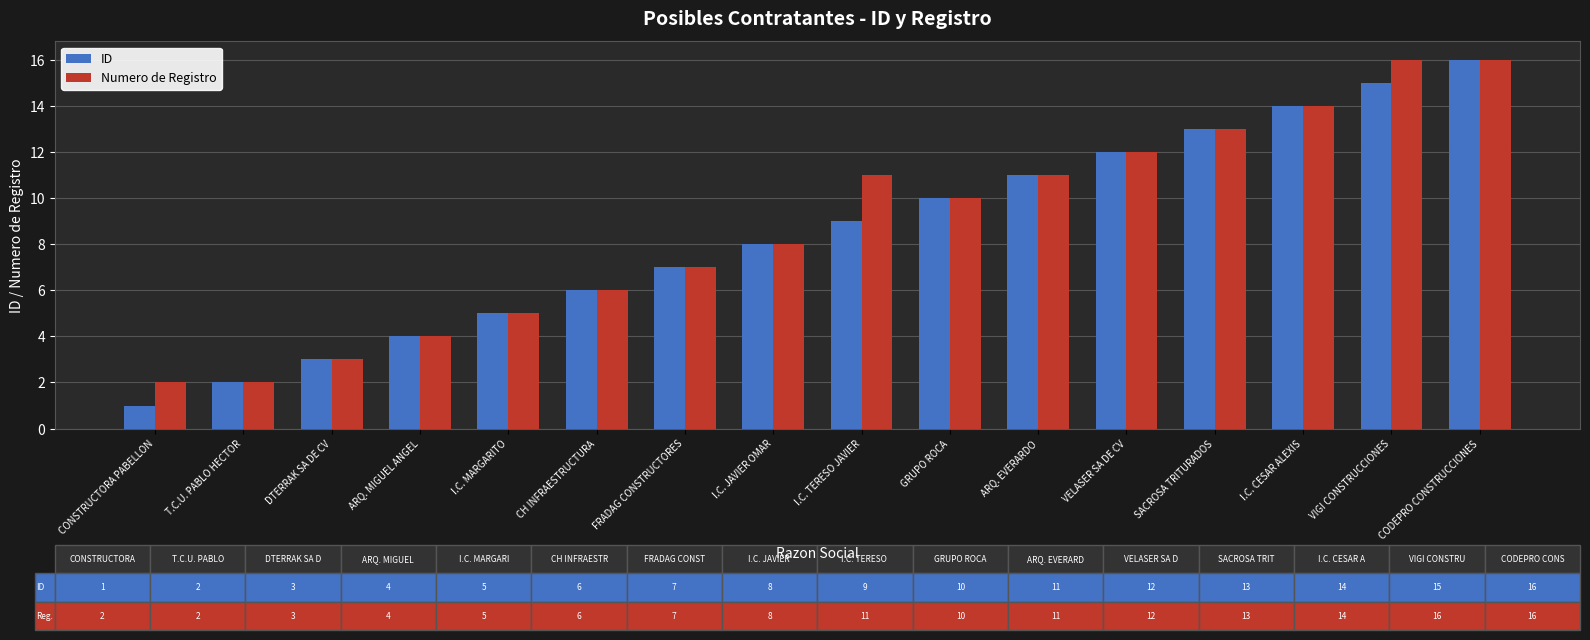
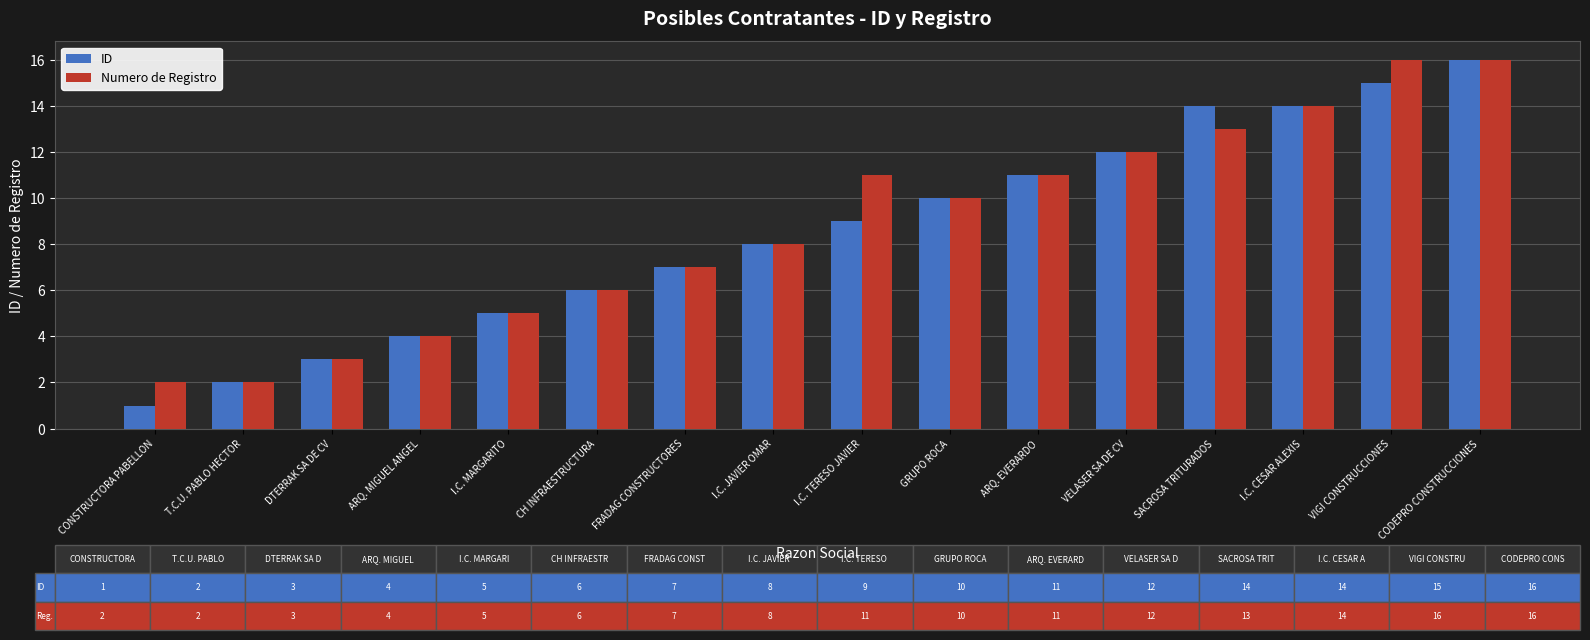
ID, SACROSA TRITURADOS: 13 -> 14
